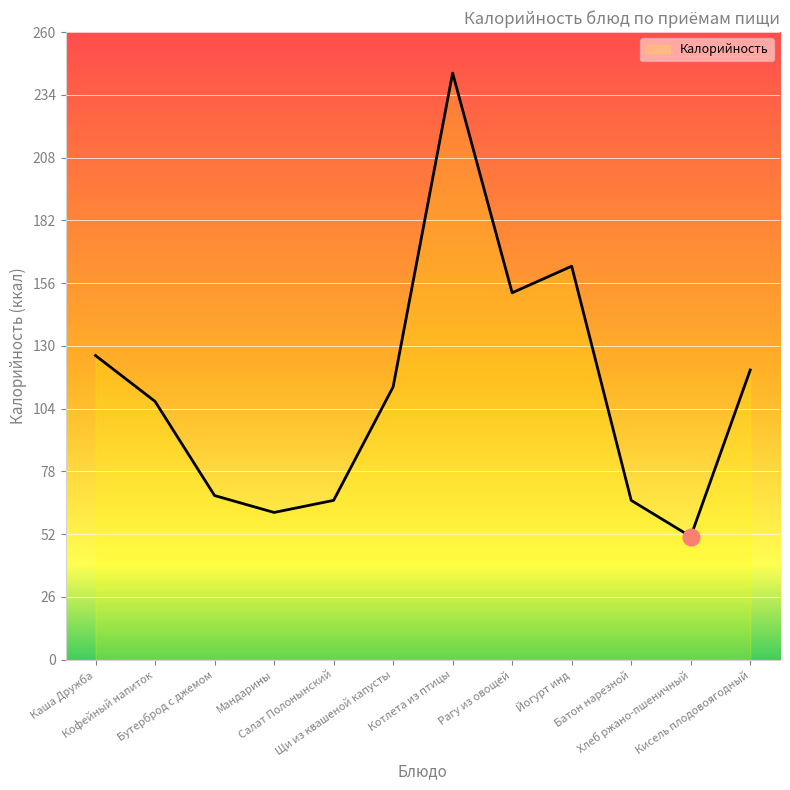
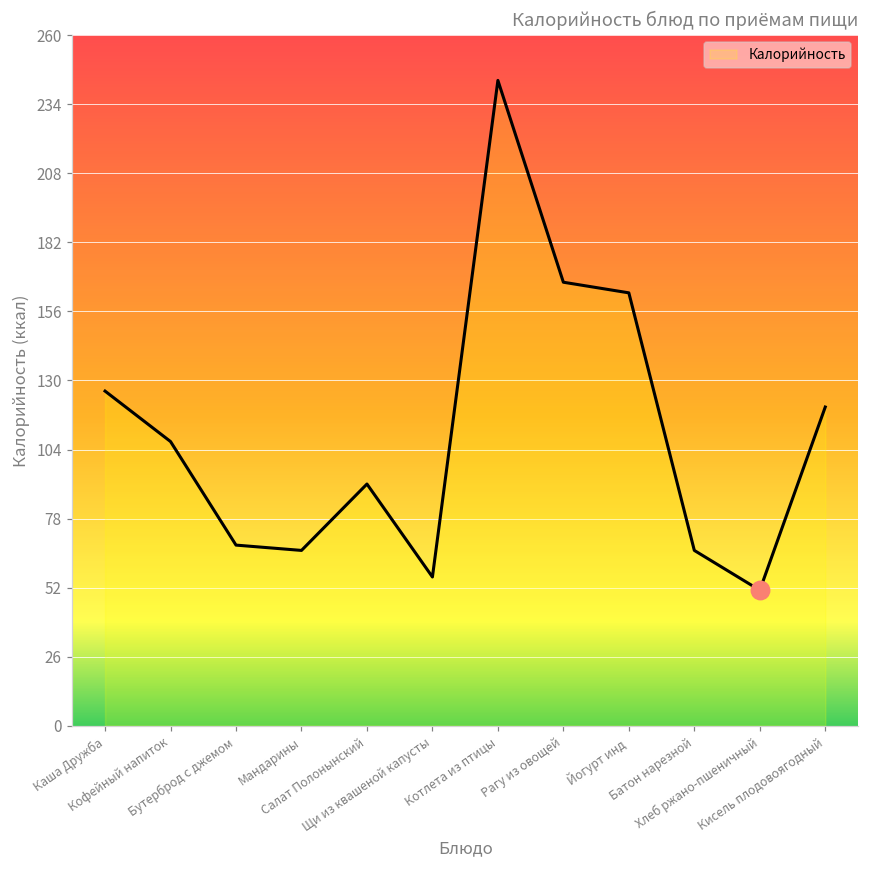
Калорийность, Мандарины: 61 -> 66
Калорийность, Салат Полонынский: 66 -> 91
Калорийность, Щи из квашеной капусты: 113 -> 56
Калорийность, Рагу из овощей: 152 -> 167
